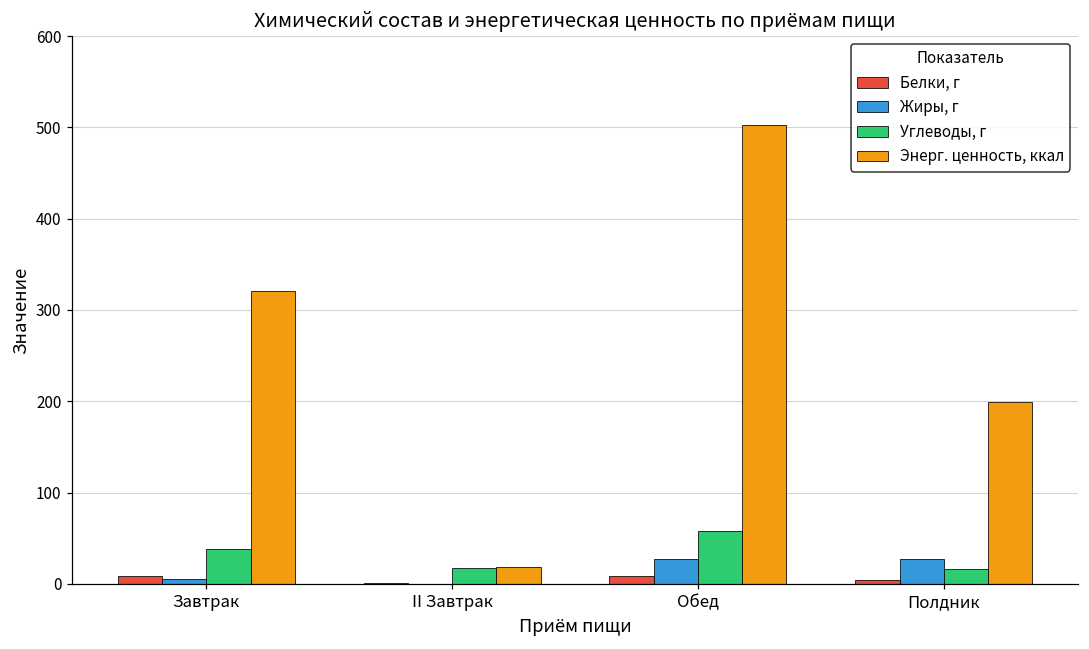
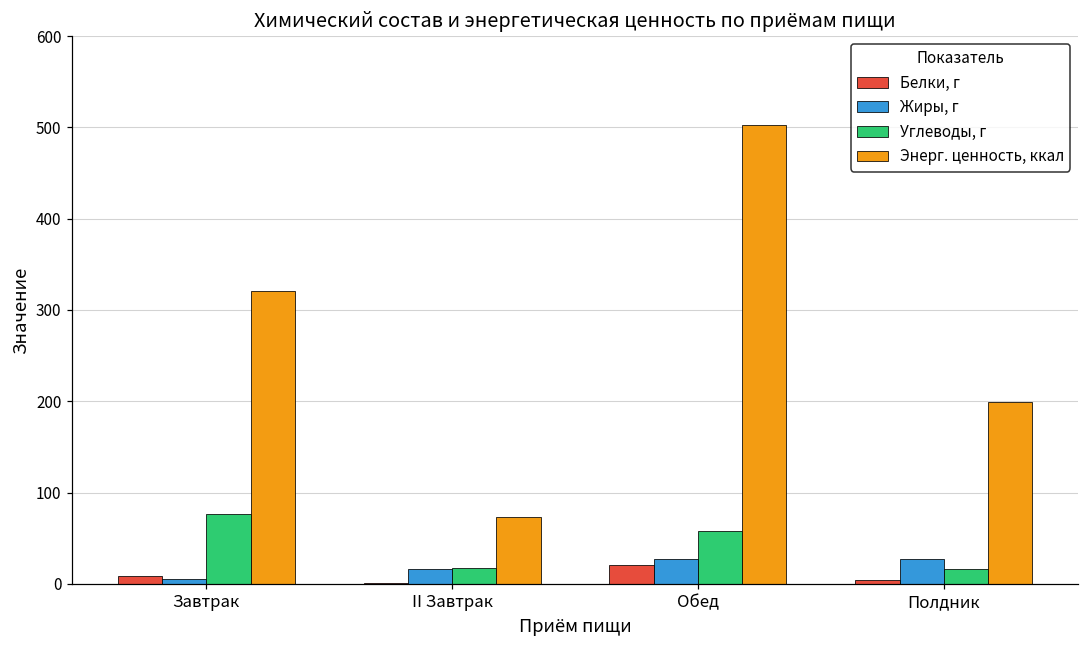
Углеводы, г, Завтрак: 40 -> 80
Жиры, г, II Завтрак: 0 -> 20
Энерг. ценность, ккал, II Завтрак: 20 -> 70
Белки, г, Обед: 10 -> 20
